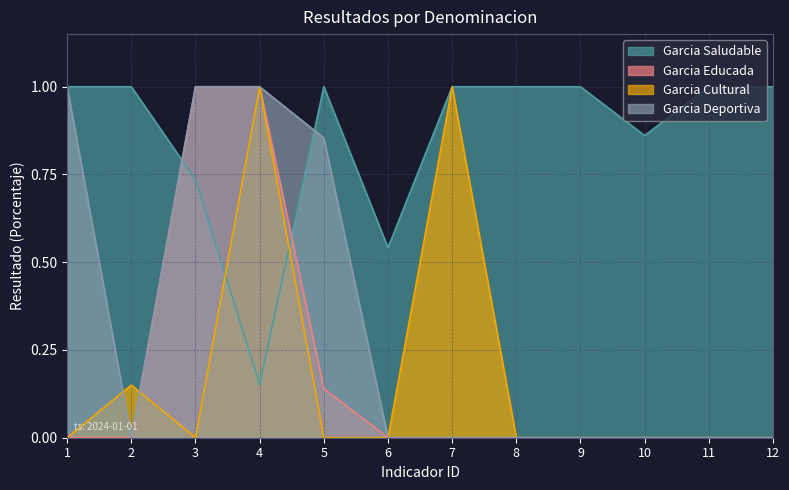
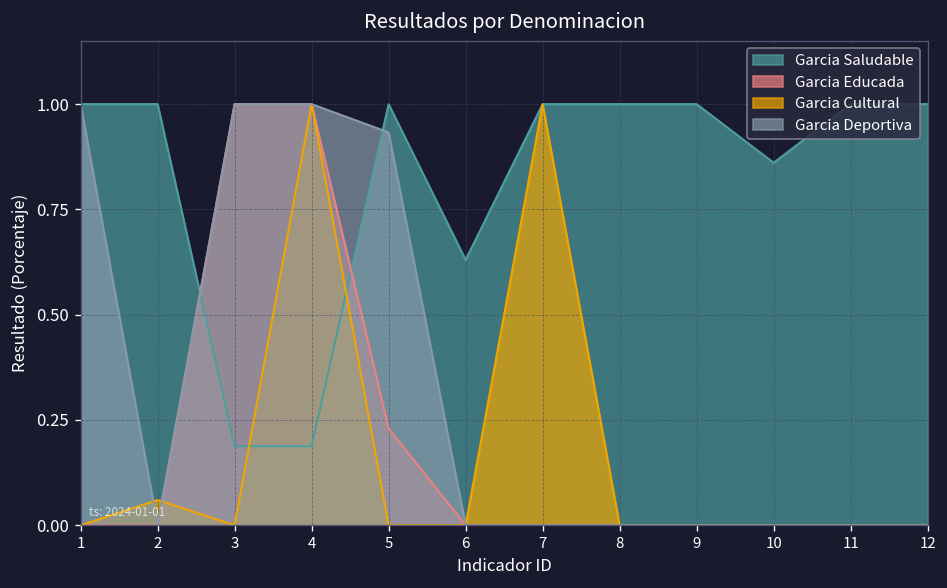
Garcia Cultural, 2: 0.15 -> 0.06
Garcia Saludable, 3: 0.74 -> 0.19
Garcia Saludable, 4: 0.15 -> 0.19
Garcia Educada, 5: 0.14 -> 0.23
Garcia Deportiva, 5: 0.85 -> 0.93
Garcia Saludable, 6: 0.54 -> 0.63
